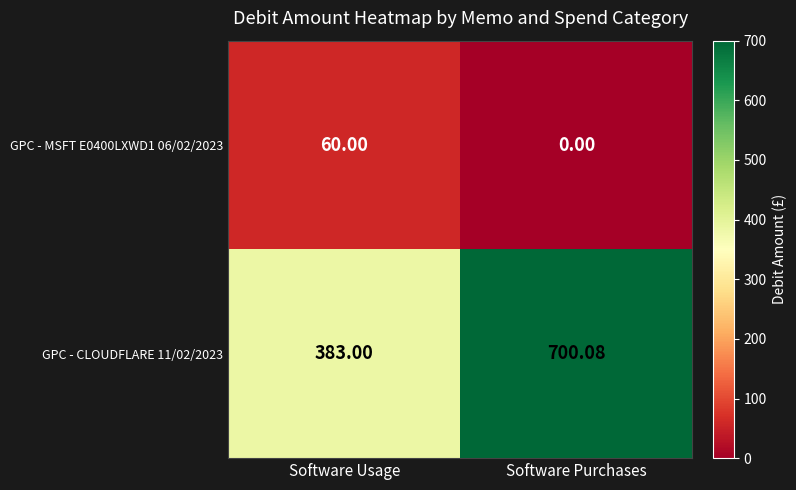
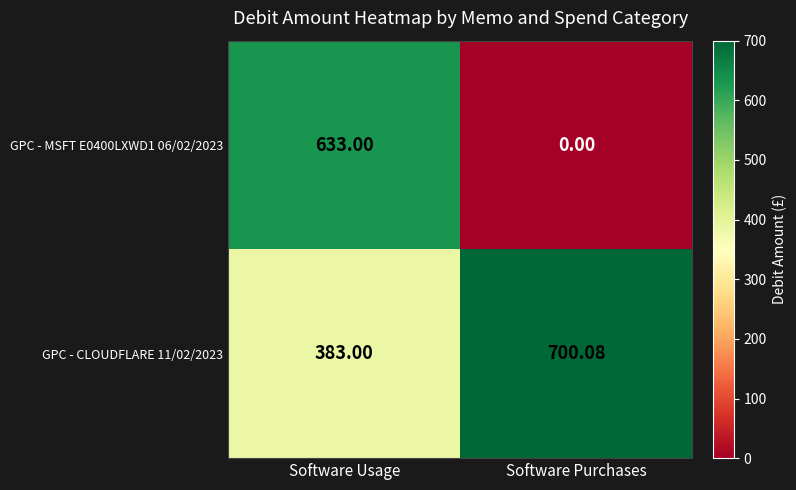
GPC - MSFT E0400LXWD1 06/02/2023, Software Usage: 60.00 -> 633.00
